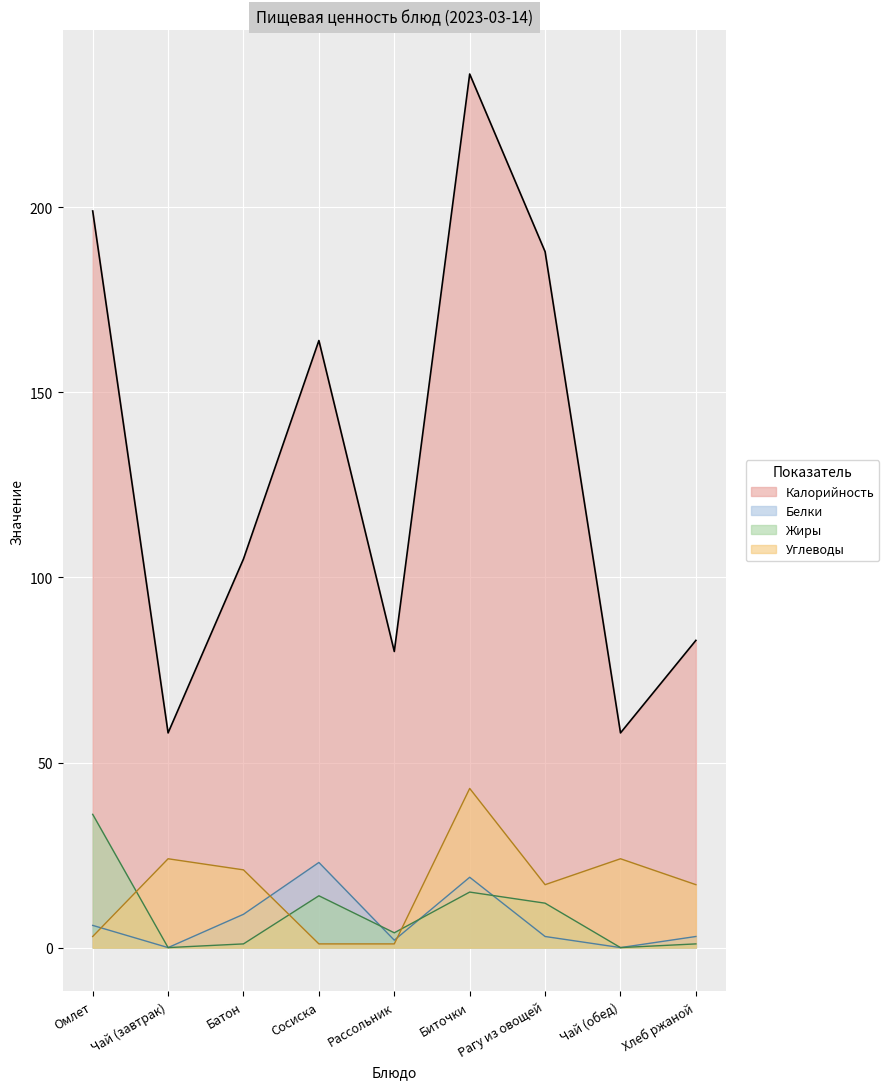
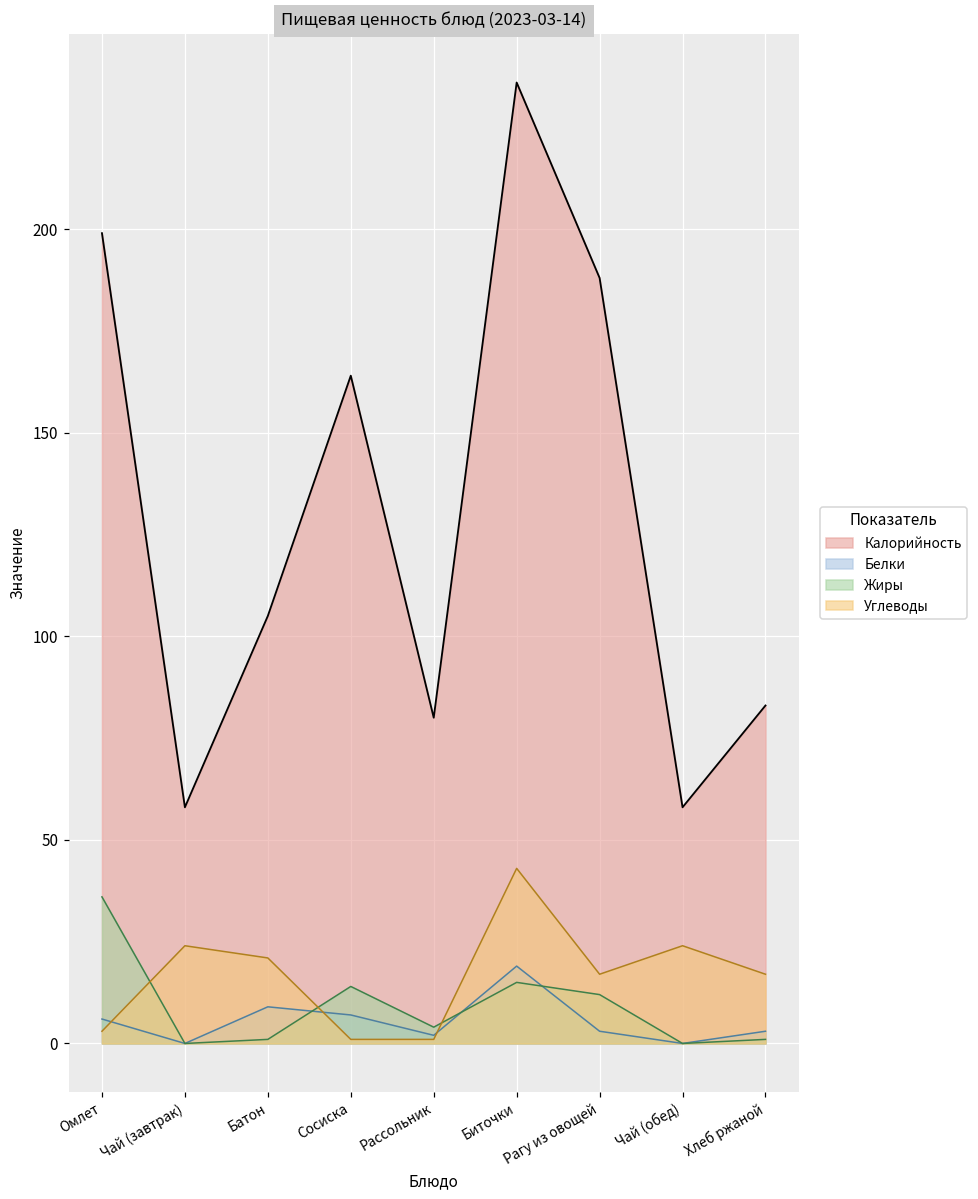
Белки, Сосиска: 23 -> 7
